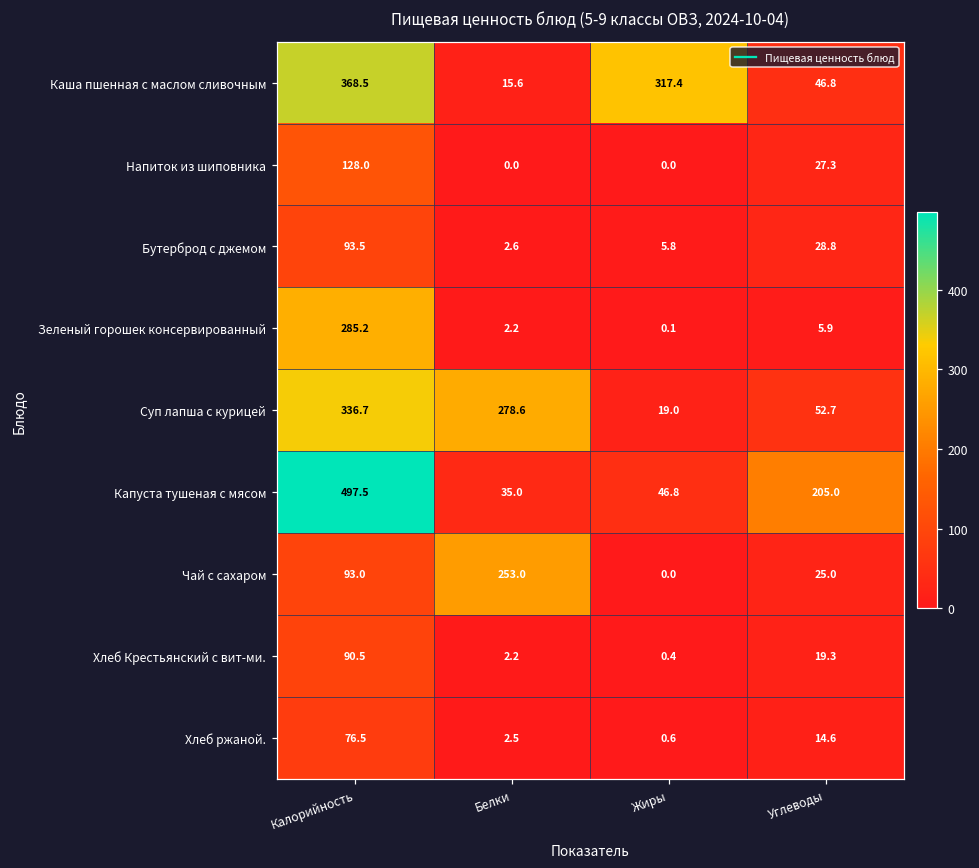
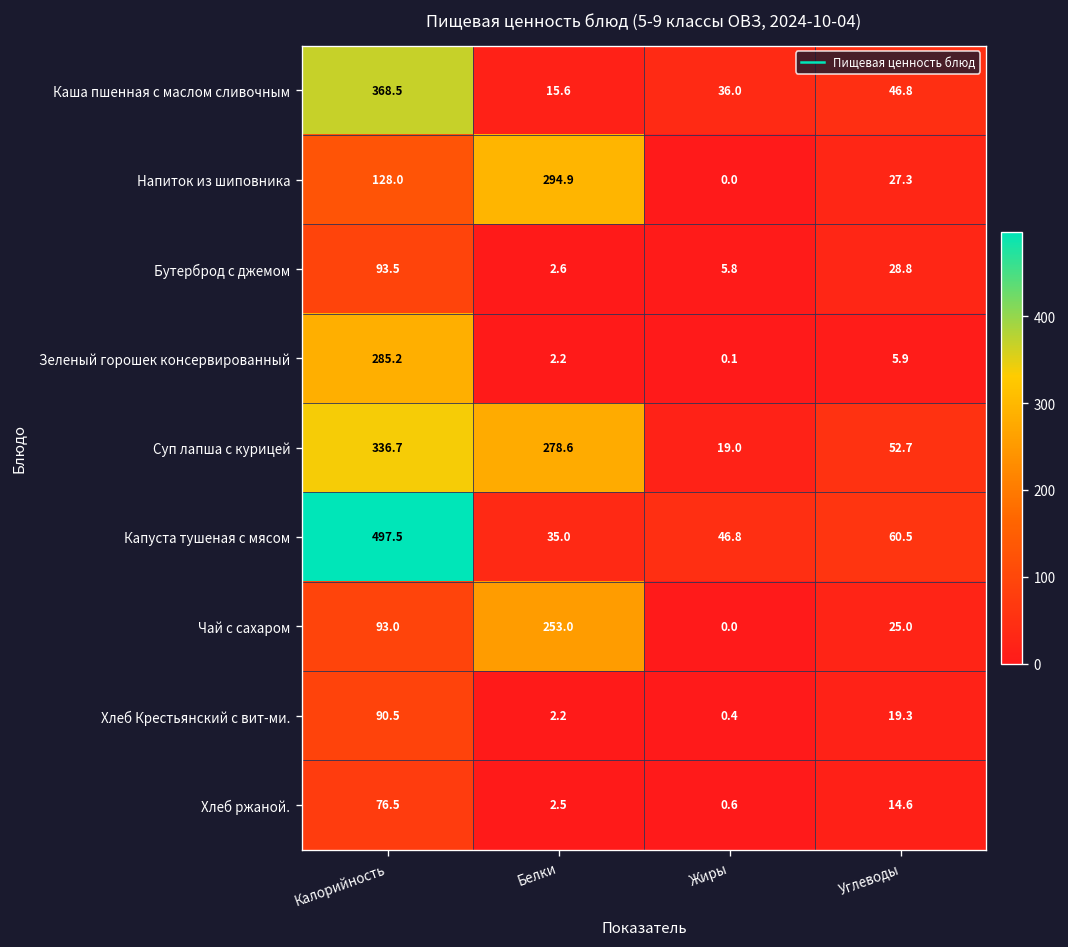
Каша пшенная с маслом сливочным, Жиры: 317.4 -> 36.0
Напиток из шиповника, Белки: 0.0 -> 294.9
Капуста тушеная с мясом, Углеводы: 205.0 -> 60.5
